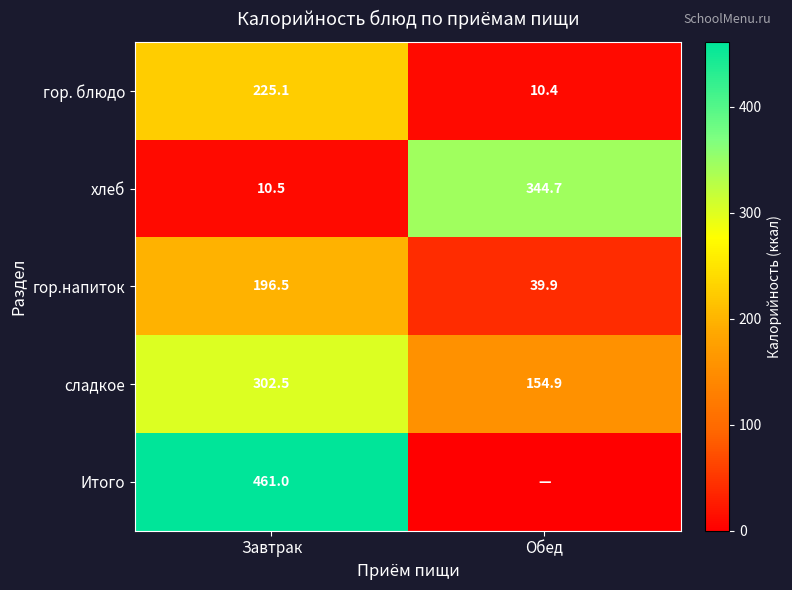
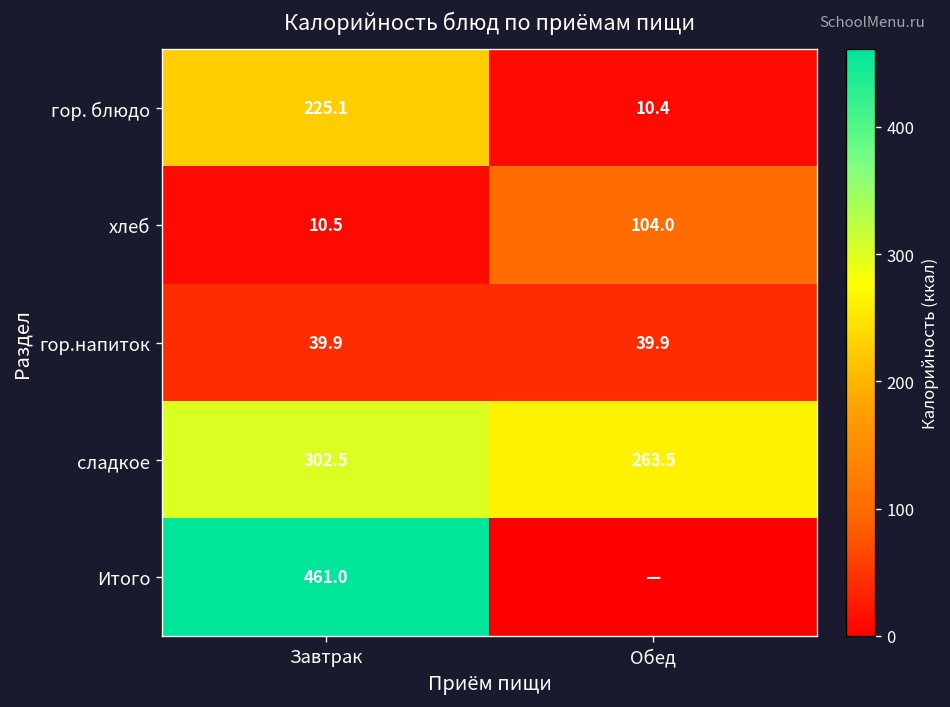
хлеб, Обед: 344.7 -> 104.0
гор.напиток, Завтрак: 196.5 -> 39.9
сладкое, Обед: 154.9 -> 263.5
